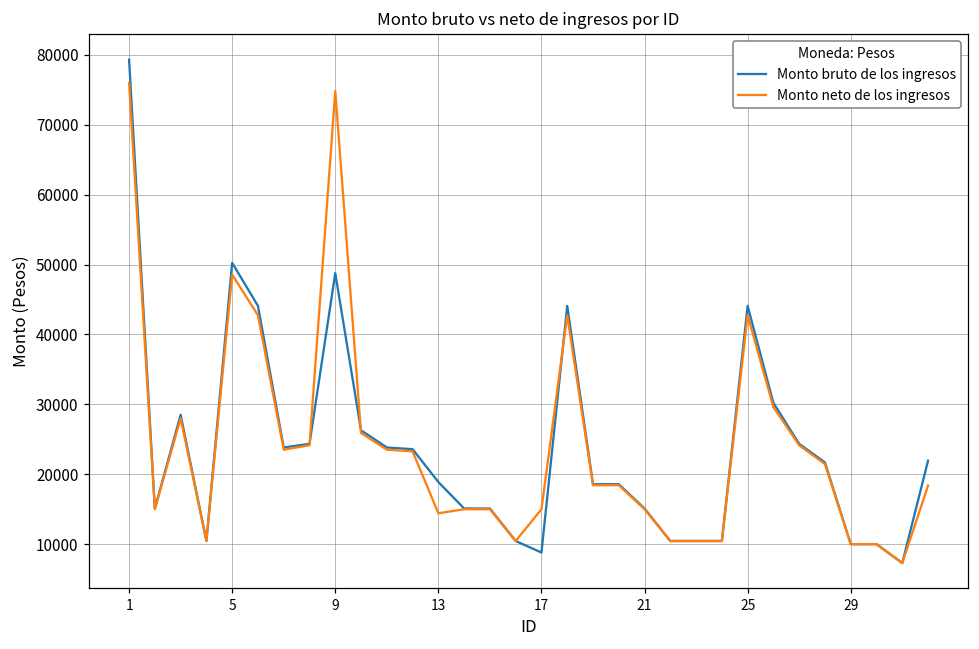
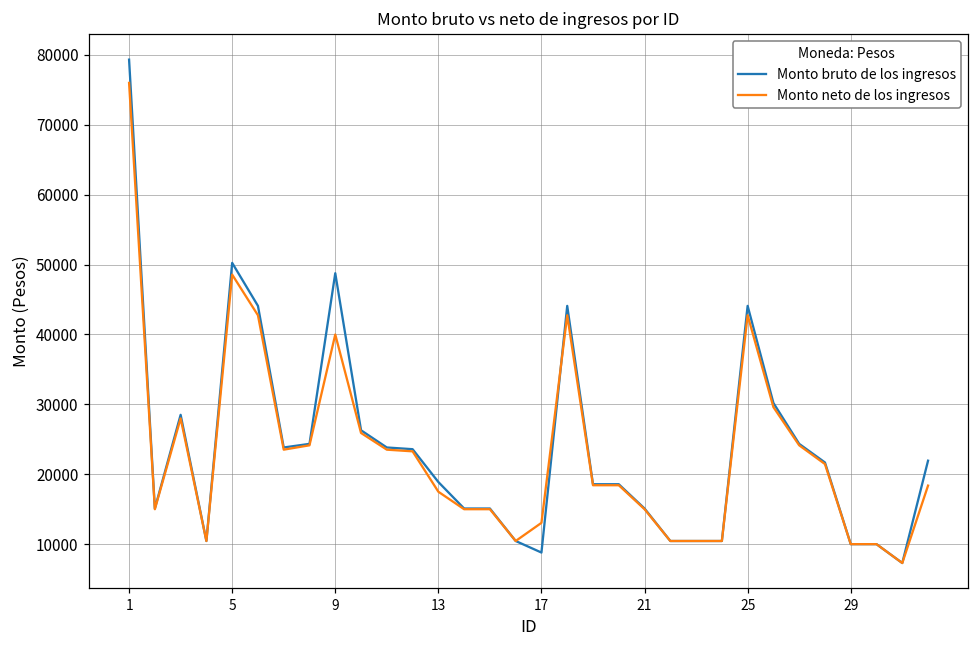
Monto neto de los ingresos, 9: 75000 -> 40000
Monto neto de los ingresos, 13: 14000 -> 18000
Monto neto de los ingresos, 17: 15000 -> 13000
